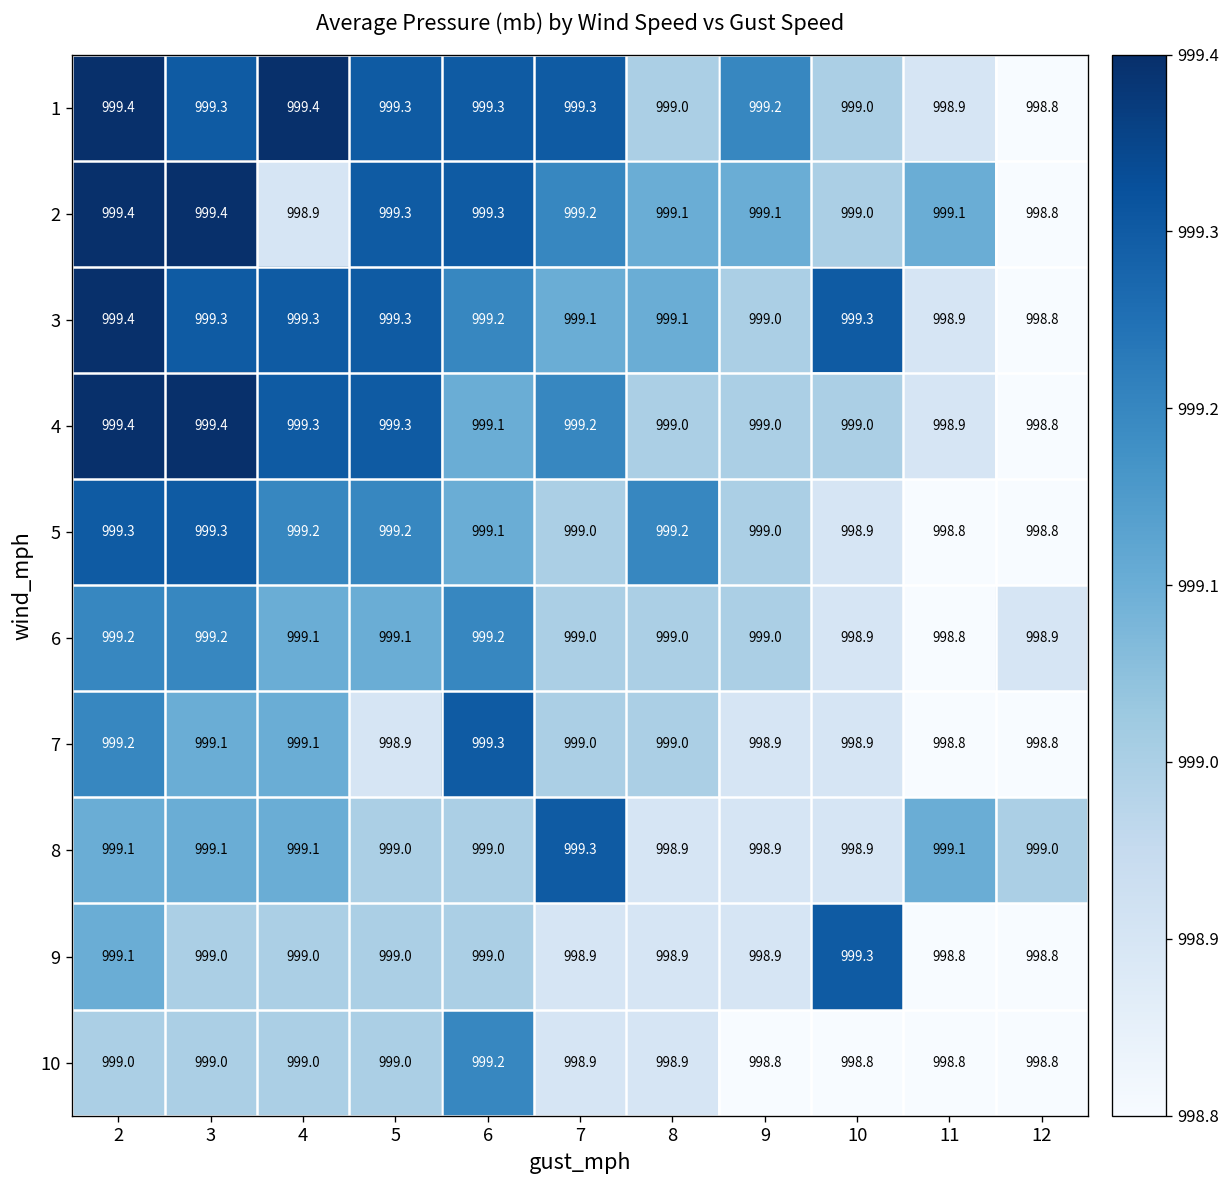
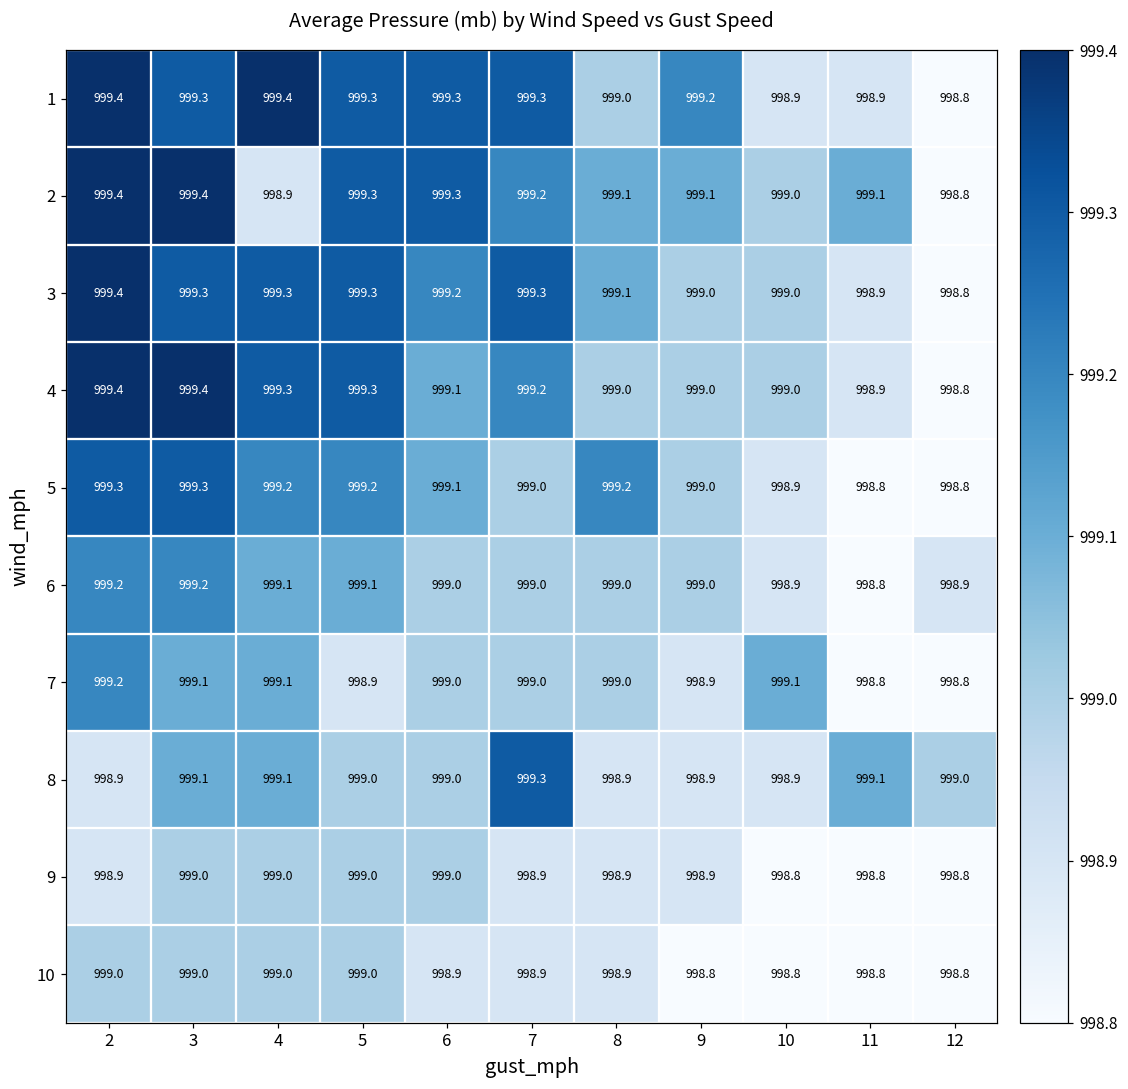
1, 10: 999.0 -> 998.9
3, 7: 999.1 -> 999.3
3, 10: 999.3 -> 999.0
6, 6: 999.2 -> 999.0
7, 6: 999.3 -> 999.0
7, 10: 998.9 -> 999.1
8, 2: 999.1 -> 998.9
9, 2: 999.1 -> 998.9
9, 10: 999.3 -> 998.8
10, 6: 999.2 -> 998.9
